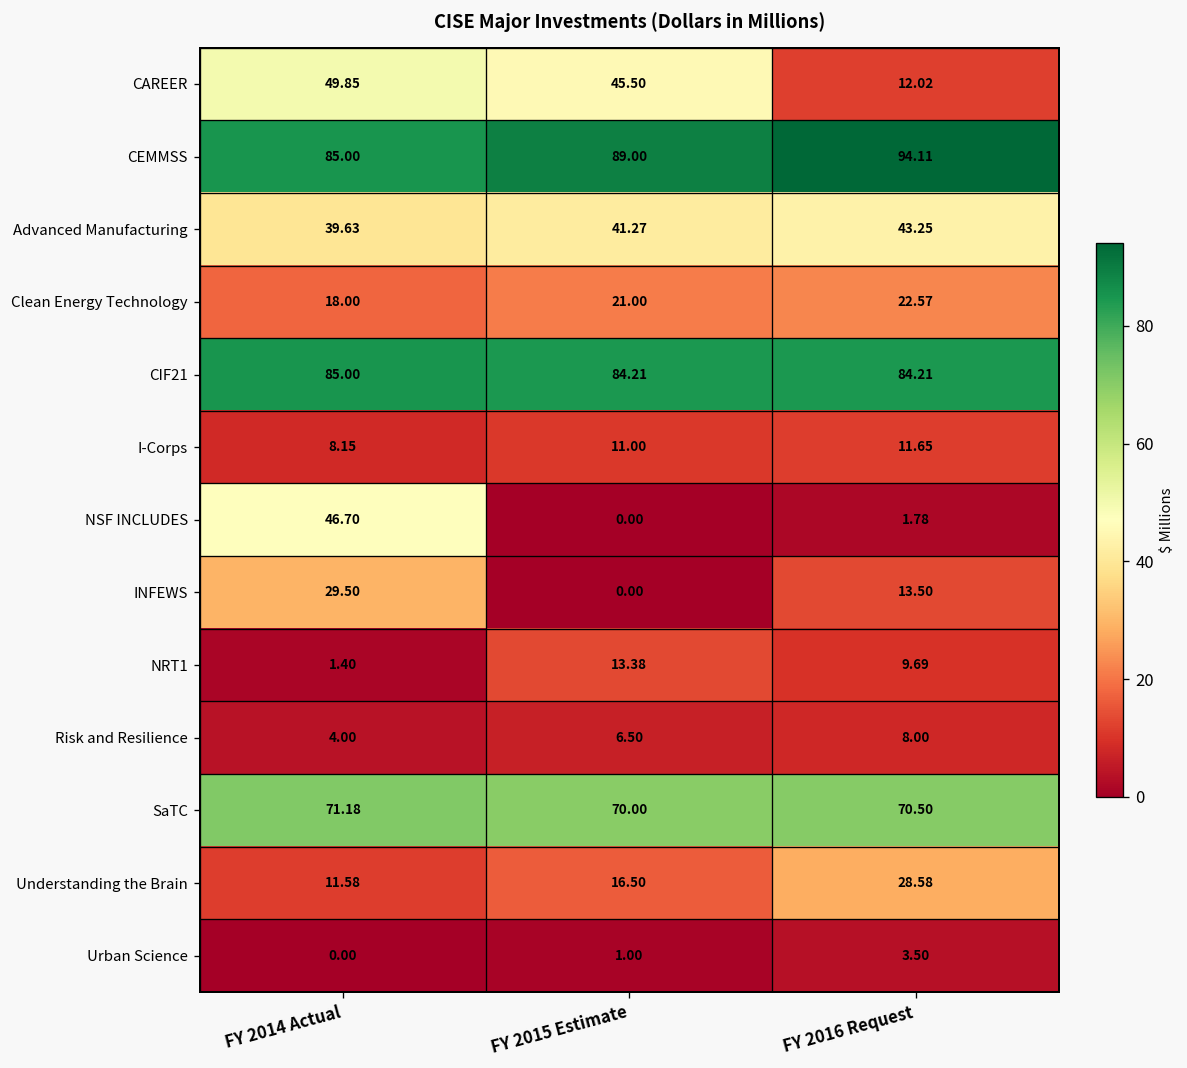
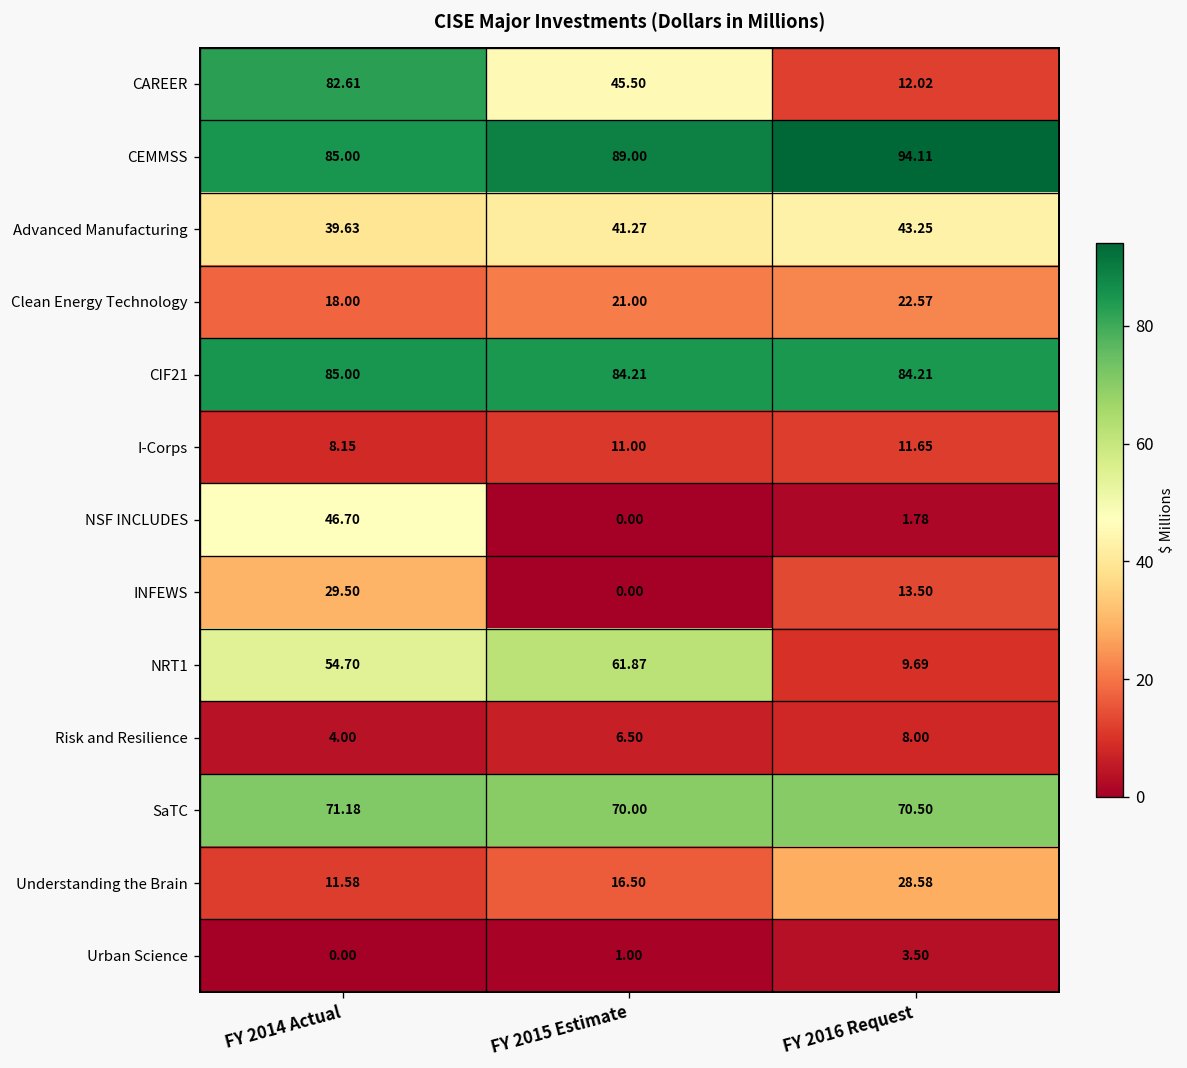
CAREER, FY 2014 Actual: 49.85 -> 82.61
NRT1, FY 2014 Actual: 1.40 -> 54.70
NRT1, FY 2015 Estimate: 13.38 -> 61.87
